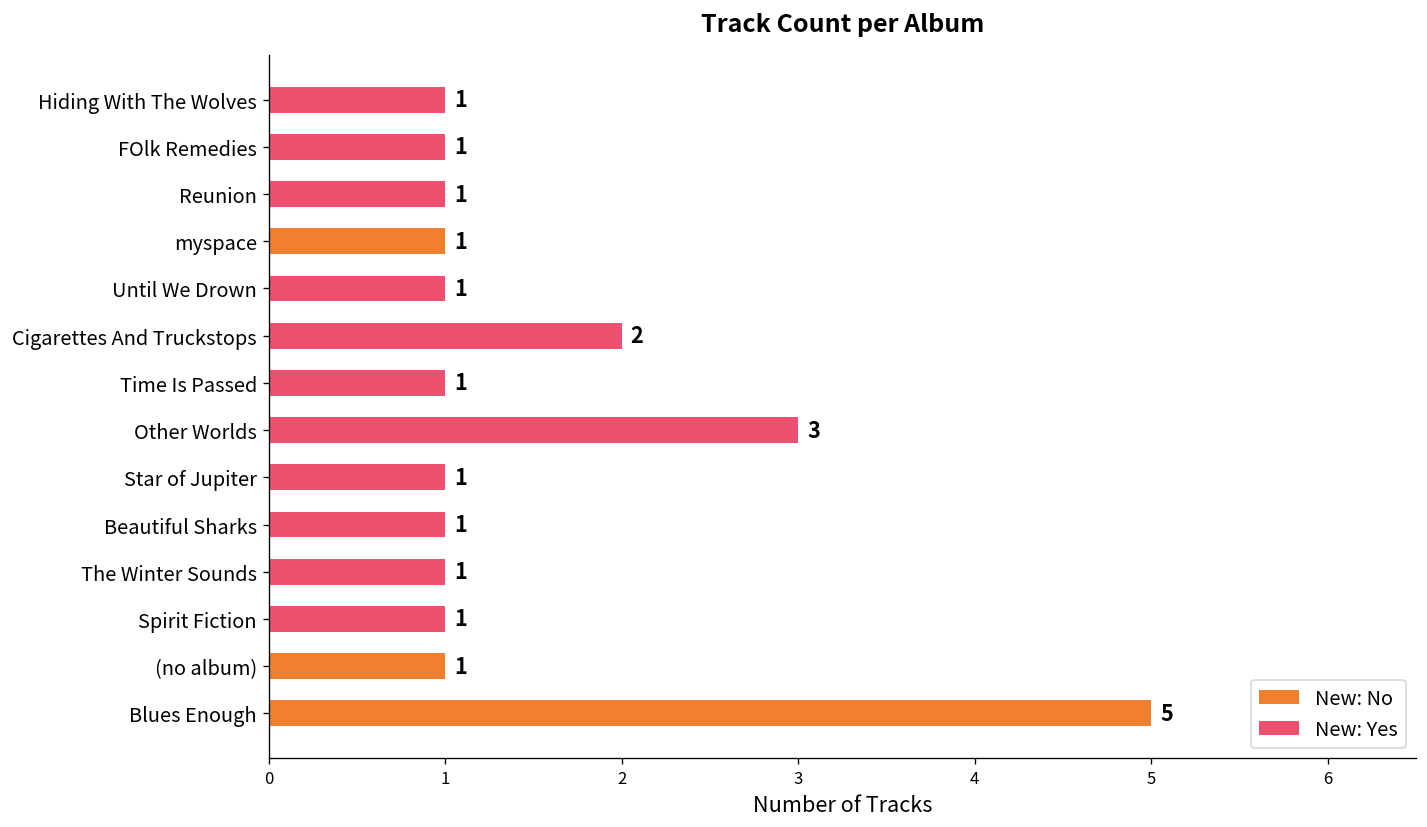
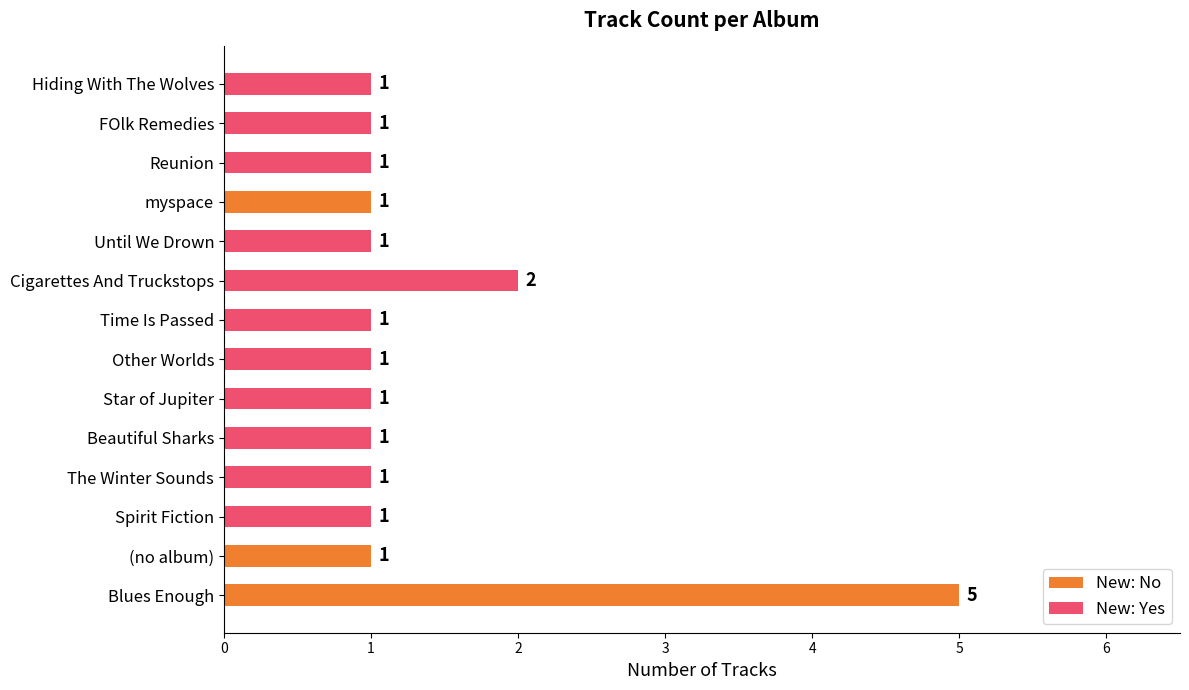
New: Yes, Other Worlds: 3 -> 1
